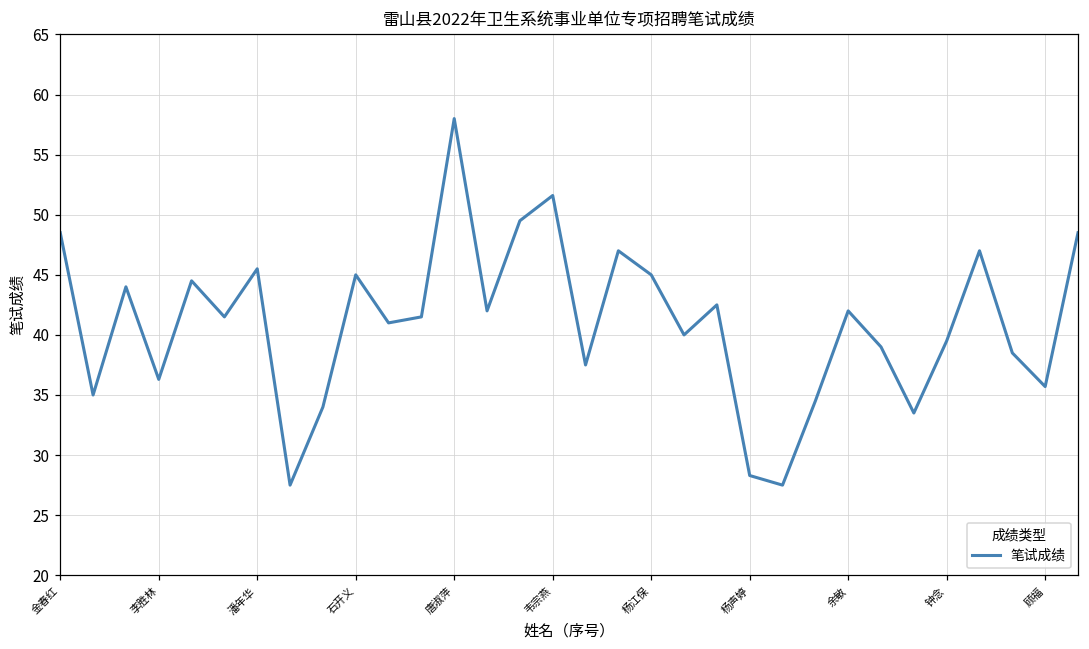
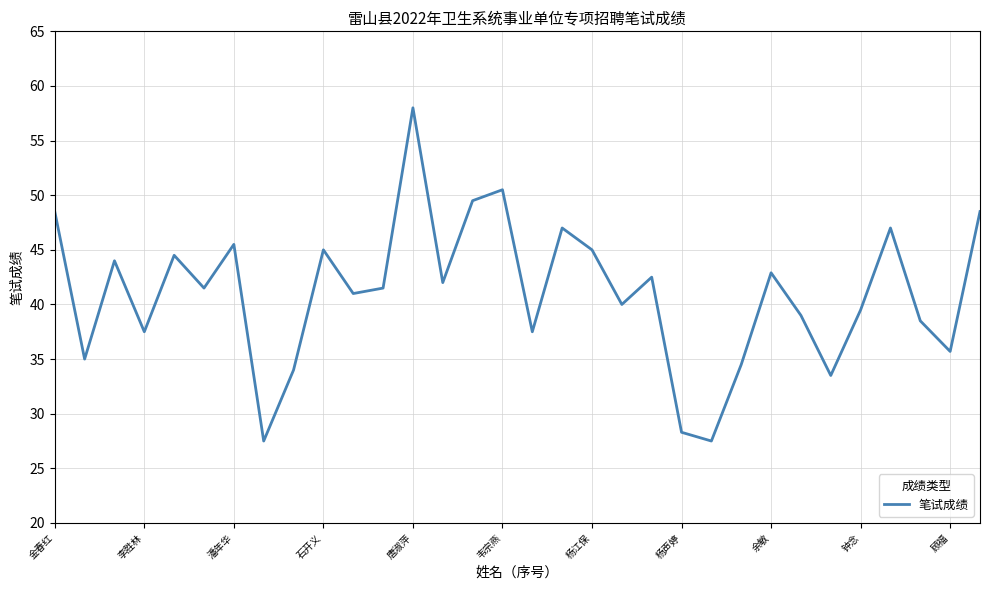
李胜林: 36.3 -> 37.5
韦宗燕: 51.6 -> 50.5
余敏: 42.0 -> 42.9
